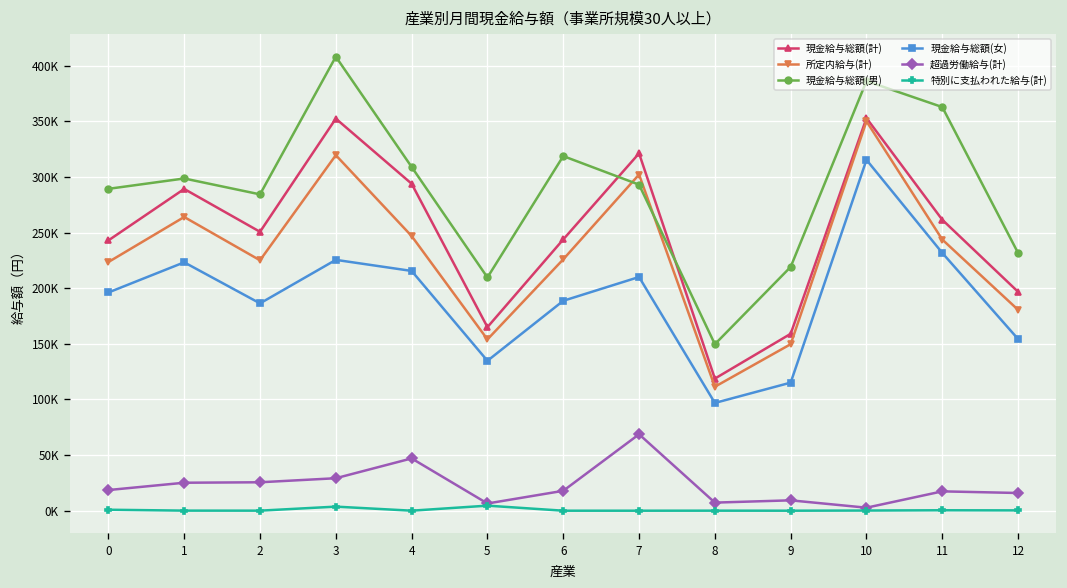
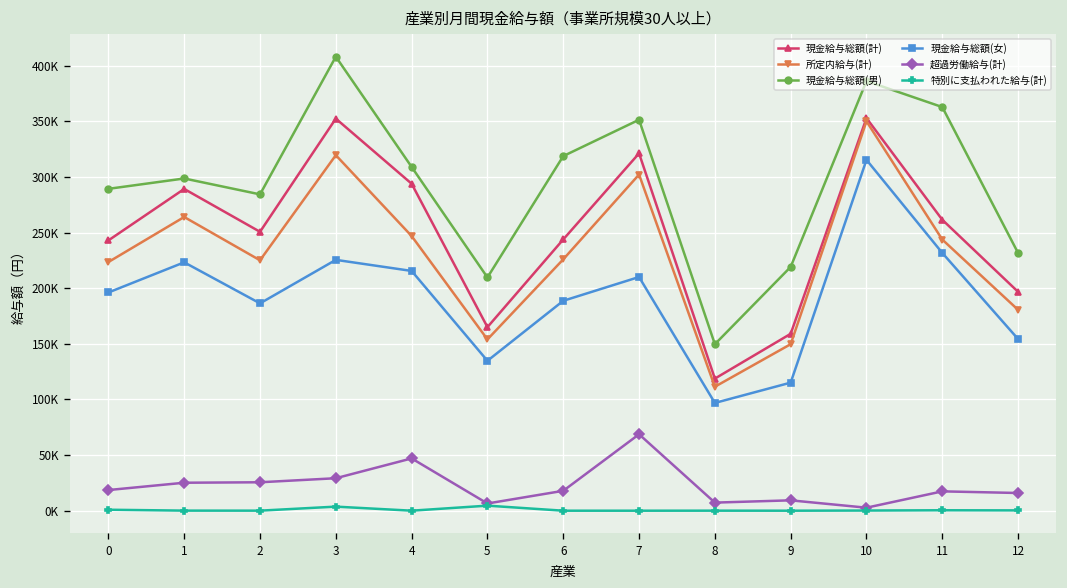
現金給与総額(男), 7: 290000 -> 350000
